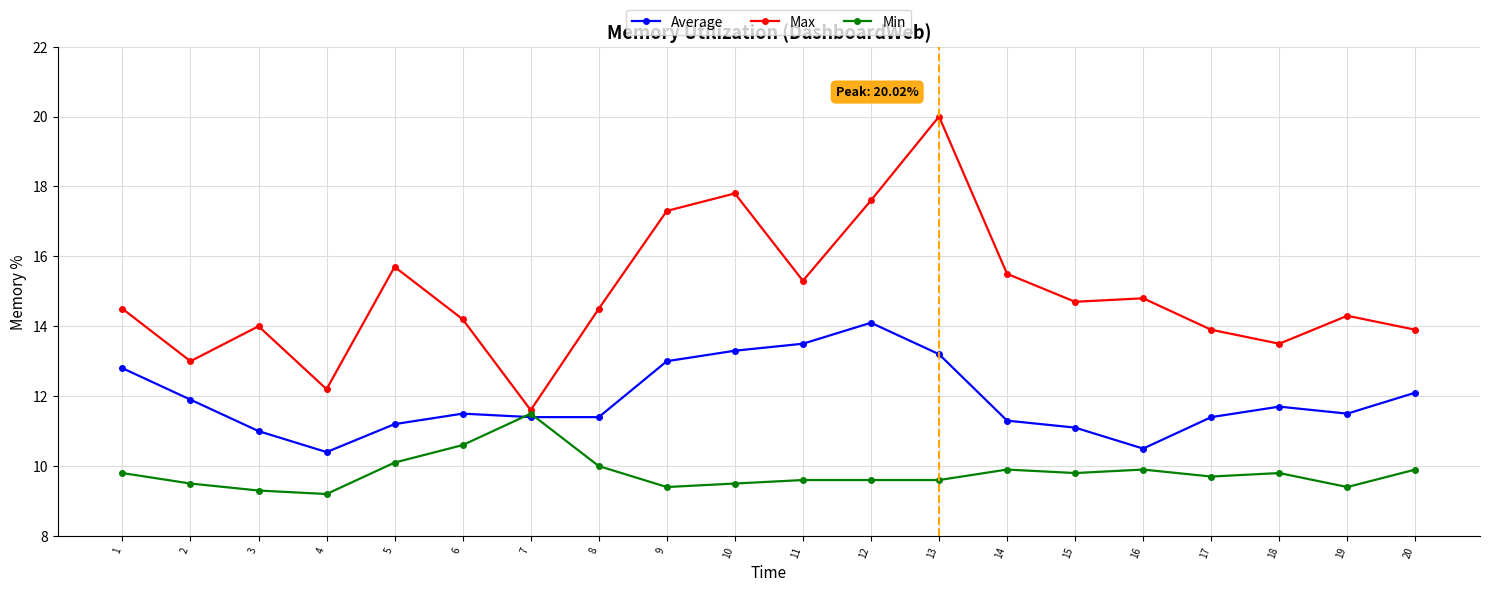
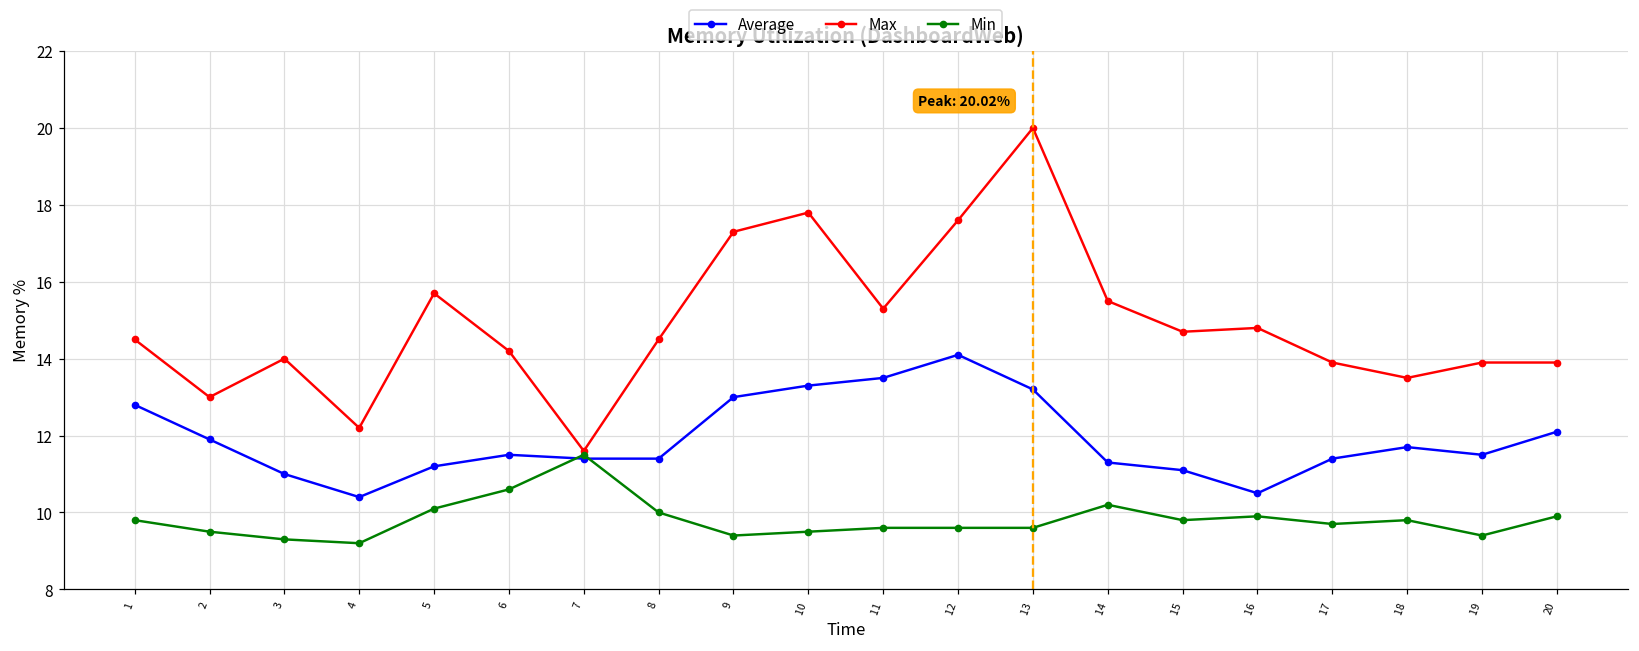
Min, 14: 9.9 -> 10.2
Max, 19: 14.3 -> 13.9
